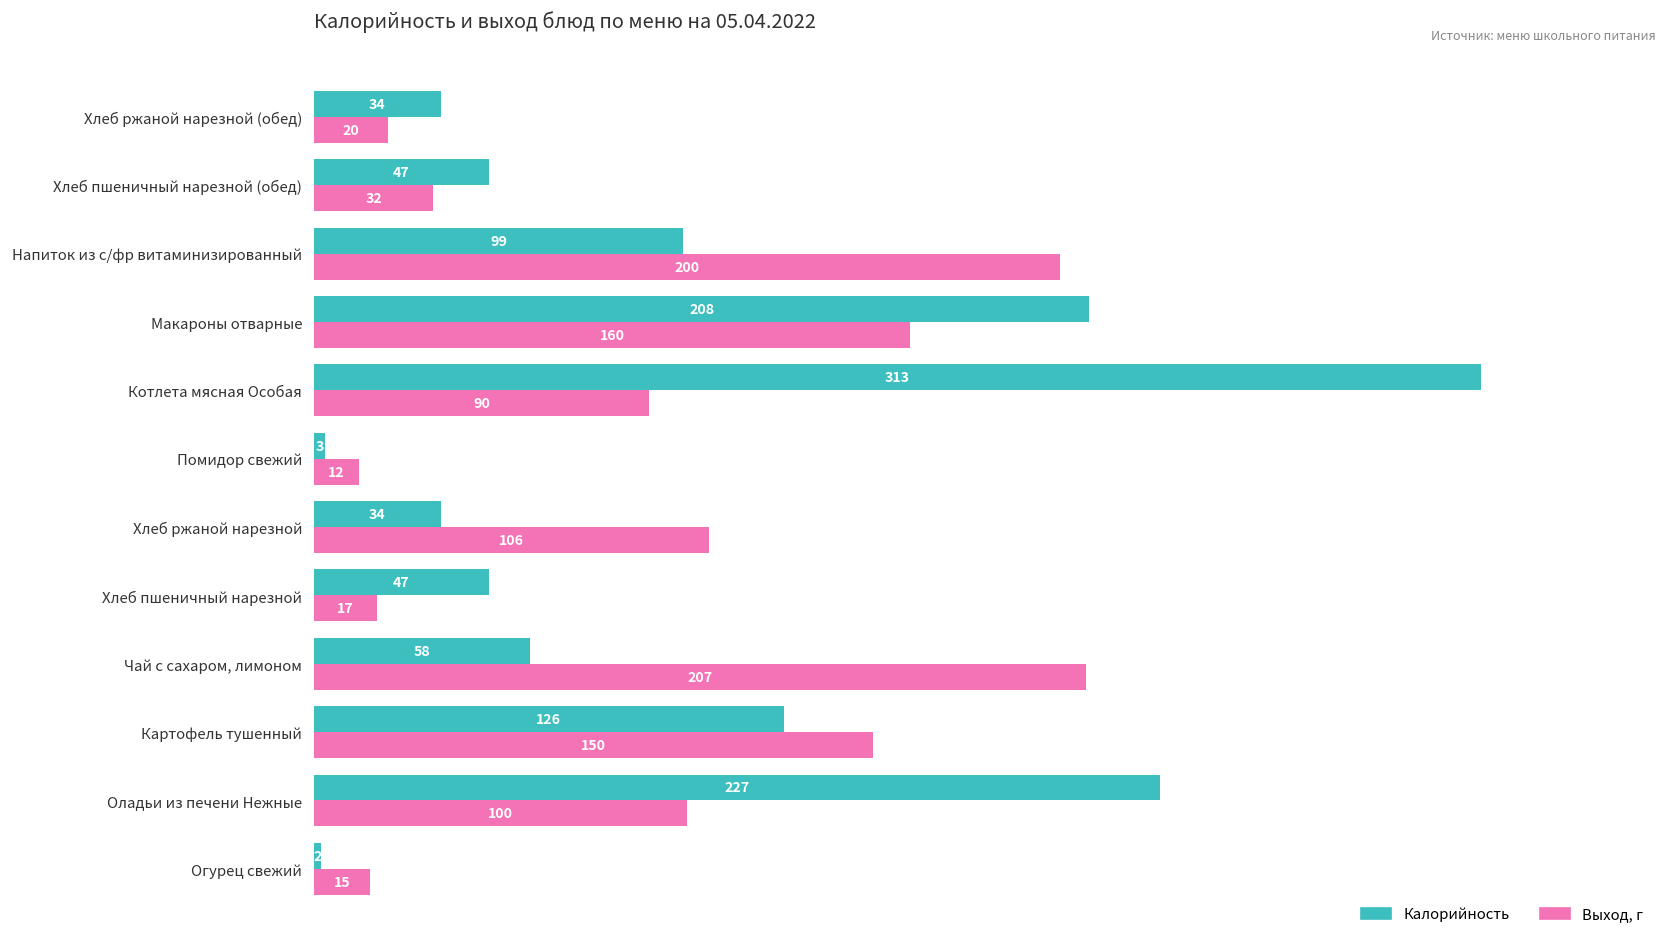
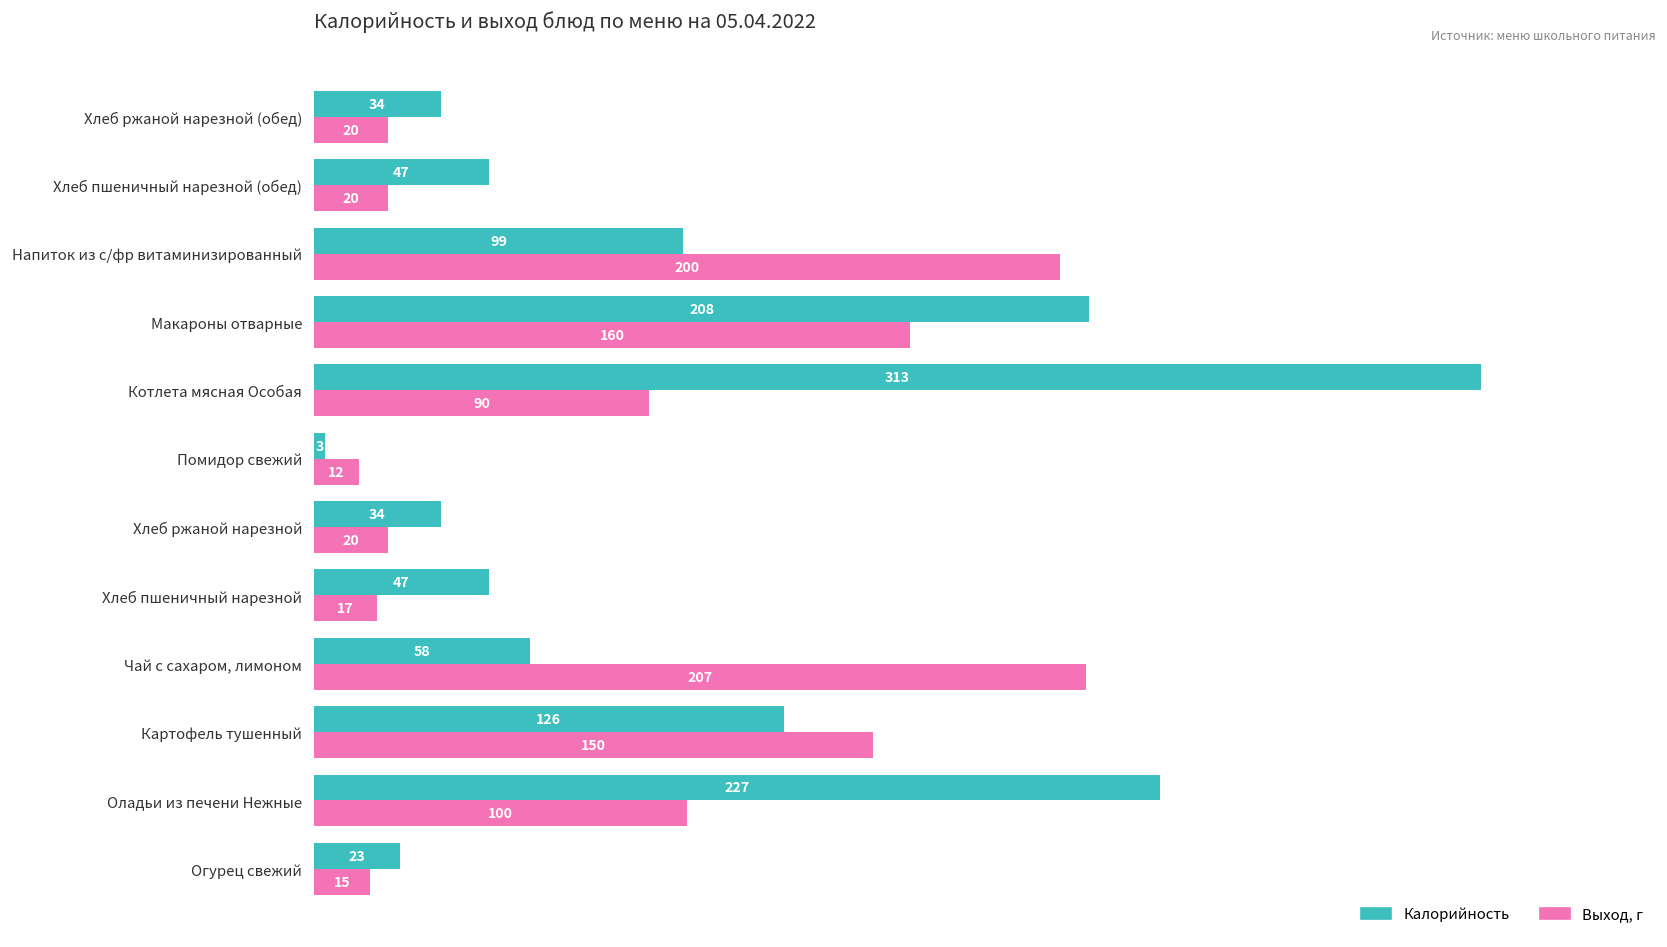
Выход, г, Хлеб пшеничный нарезной (обед): 32 -> 20
Выход, г, Хлеб ржаной нарезной: 106 -> 20
Калорийность, Огурец свежий: 2 -> 23
